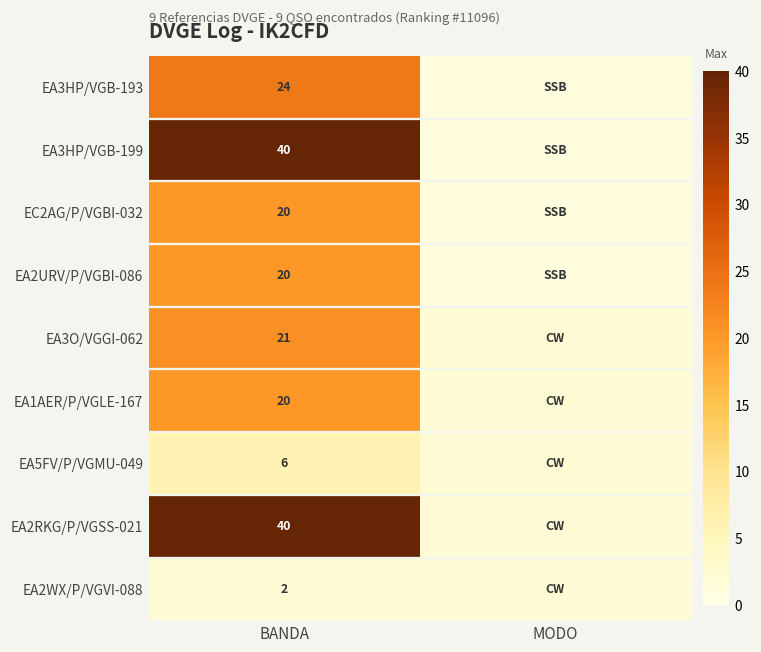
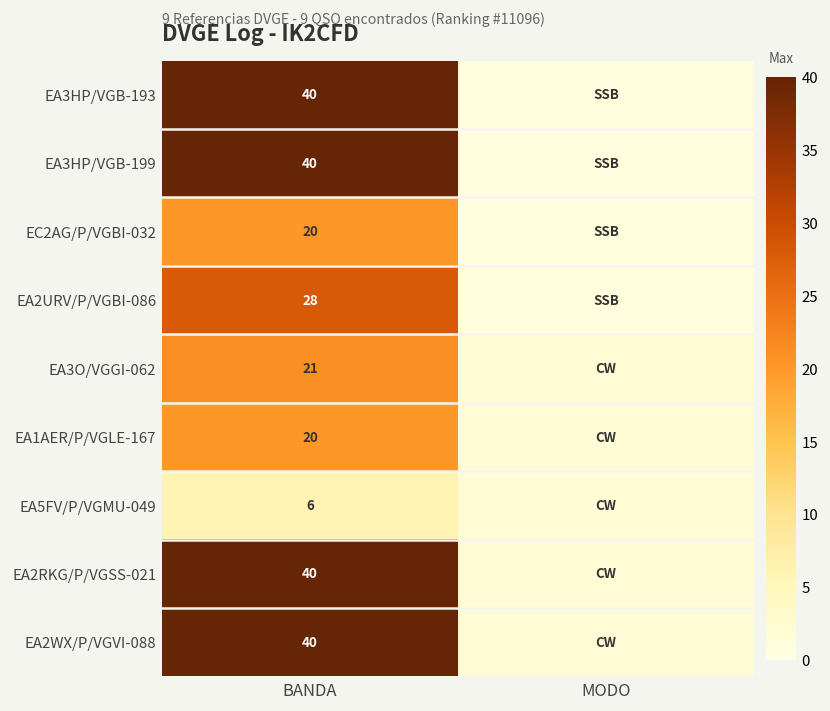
EA3HP/VGB-193, BANDA: 24 -> 40
EA2URV/P/VGBI-086, BANDA: 20 -> 28
EA2WX/P/VGVI-088, BANDA: 2 -> 40
